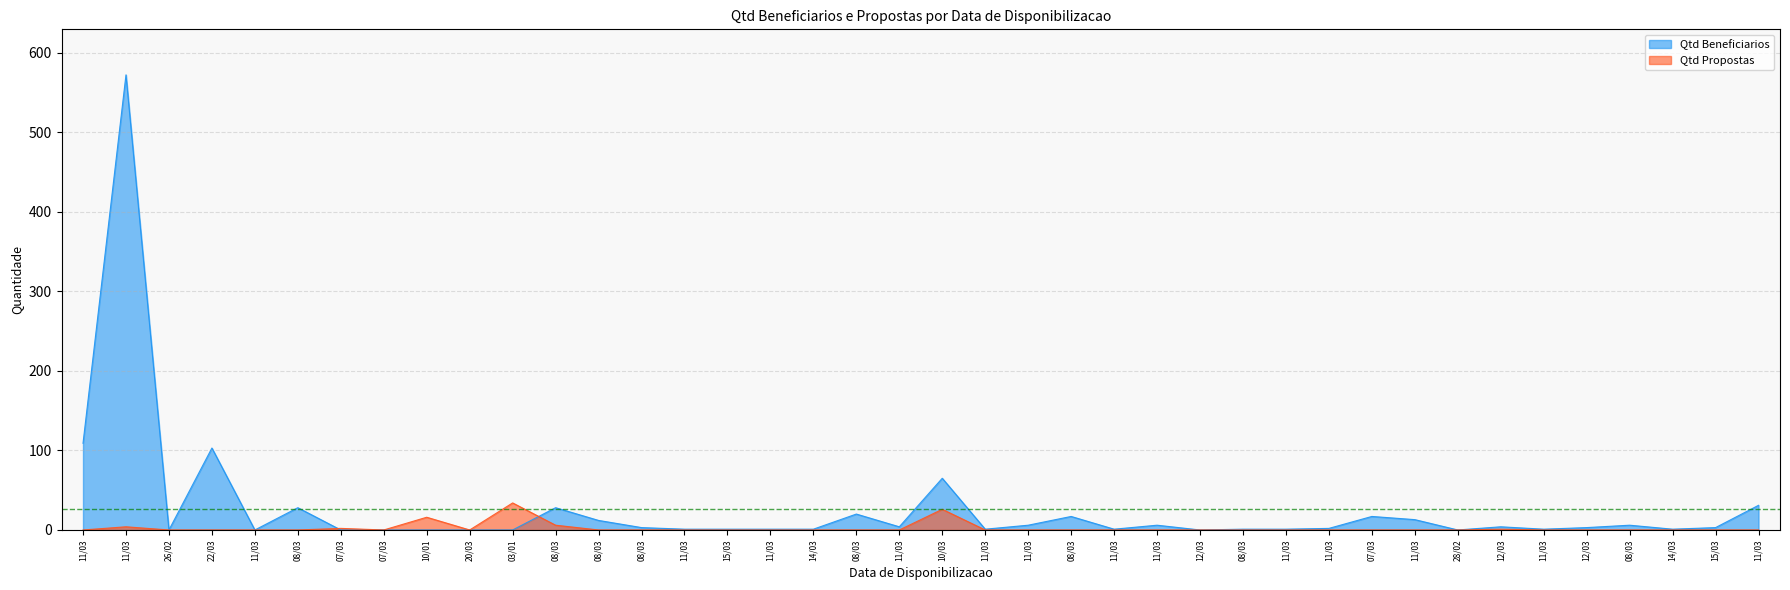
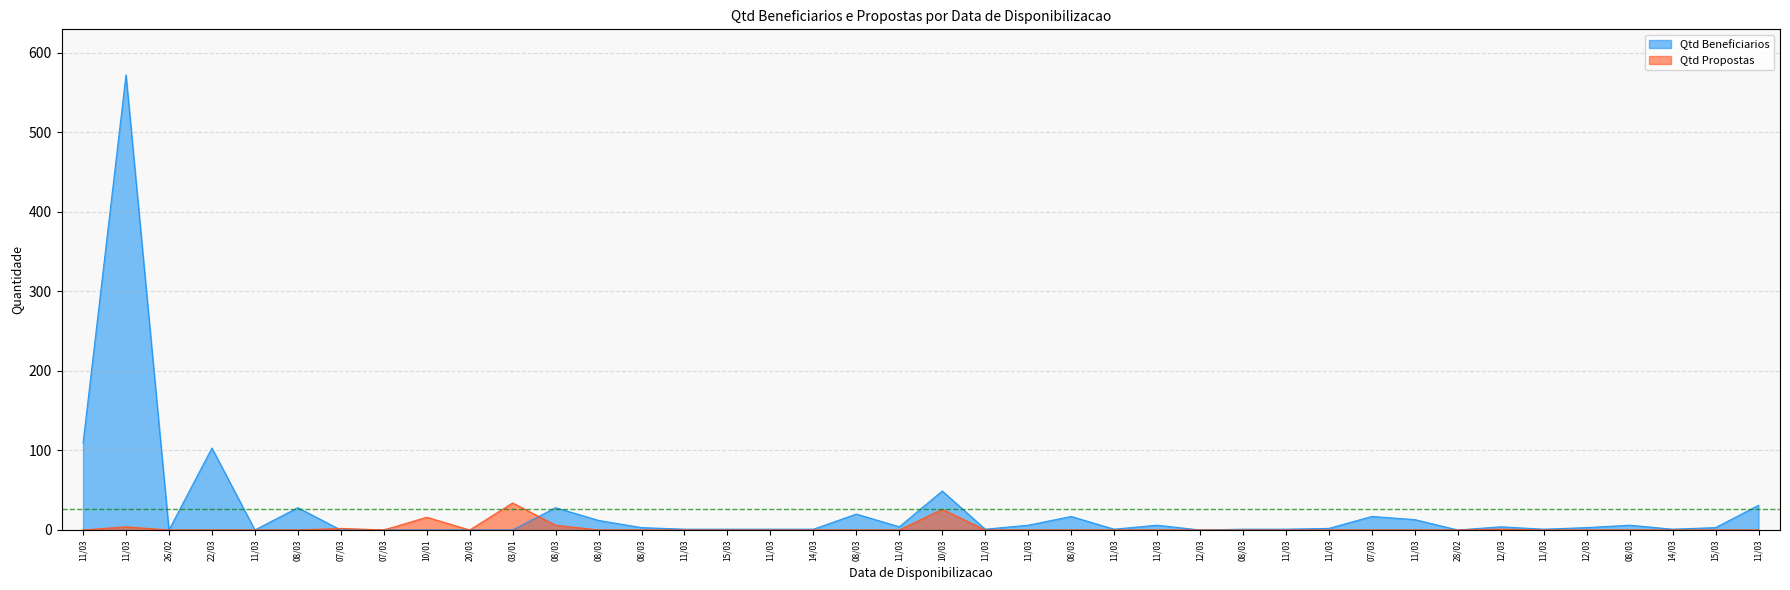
Qtd Beneficiarios, 10/03: 70 -> 50
